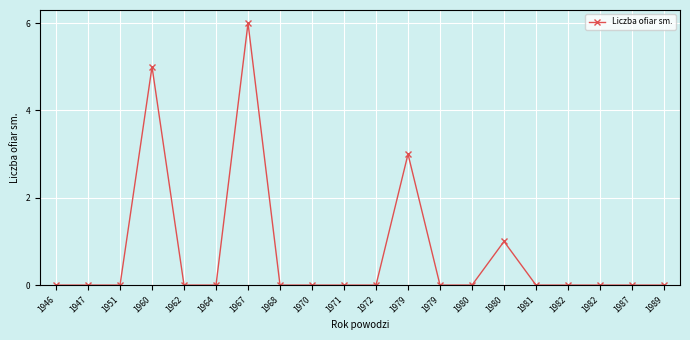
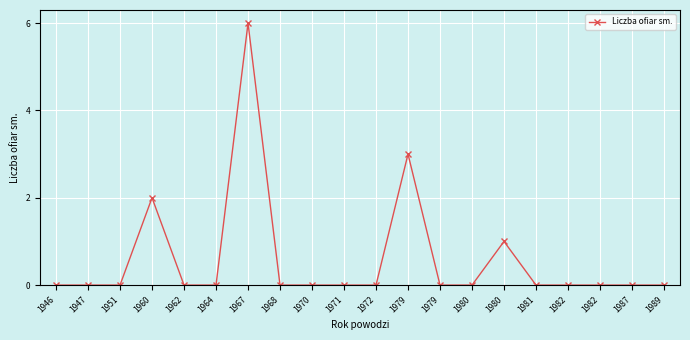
1960: 5 -> 2
